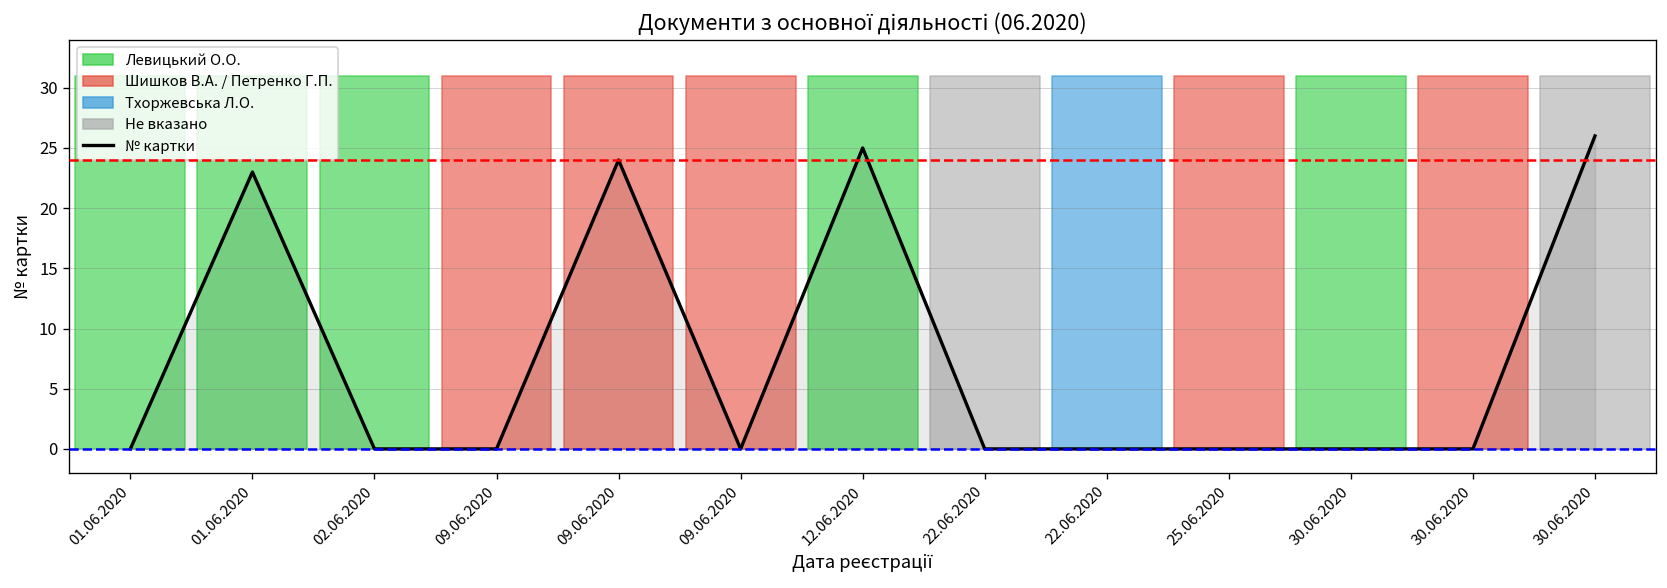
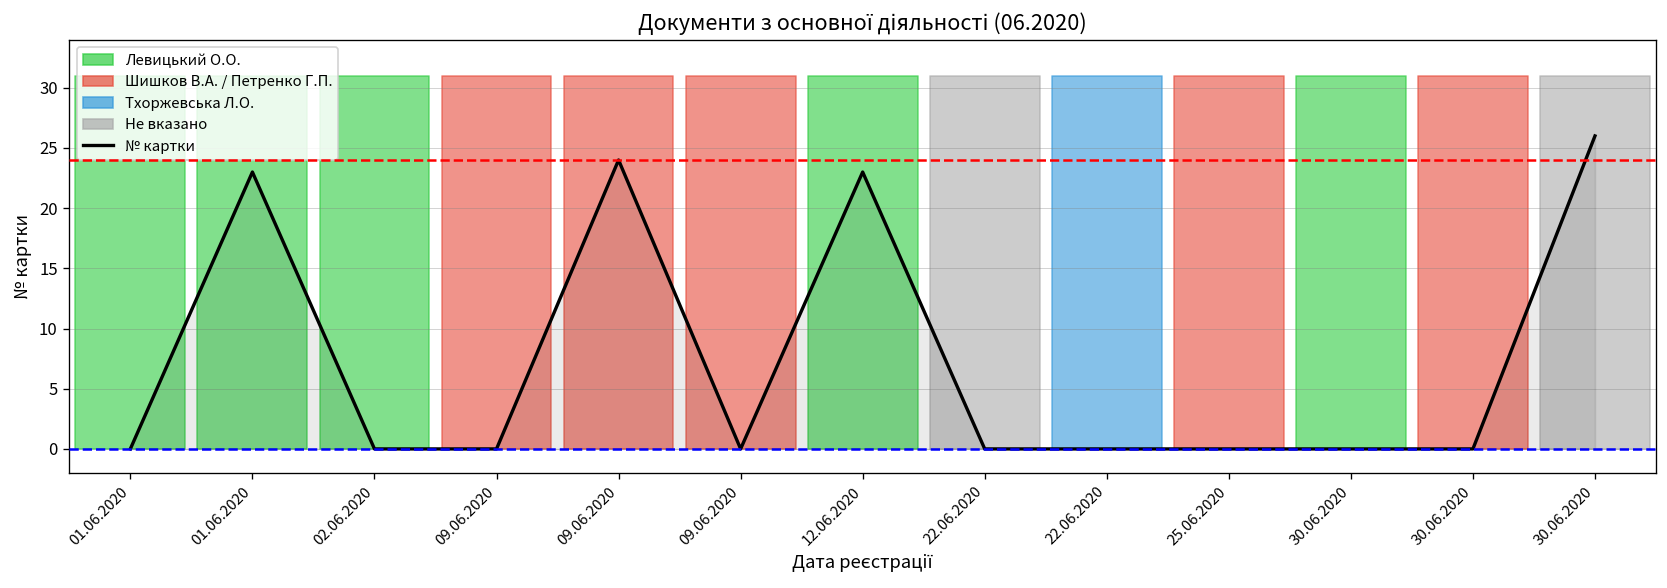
12.06.2020: 25 -> 23
